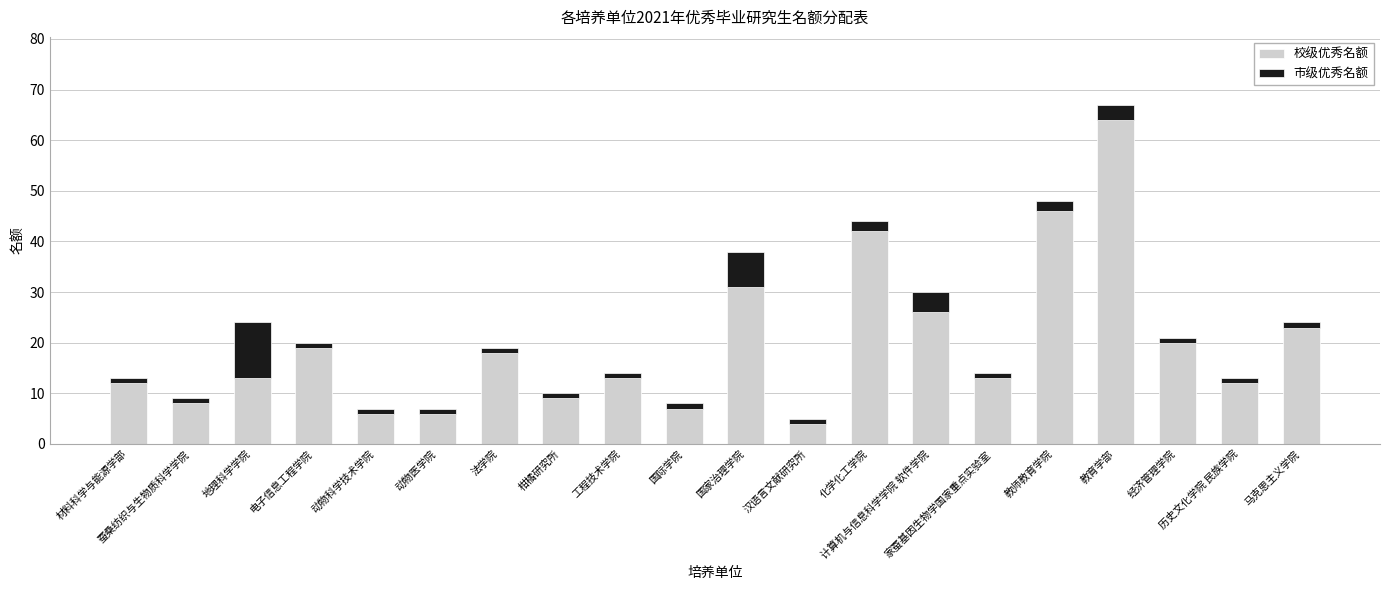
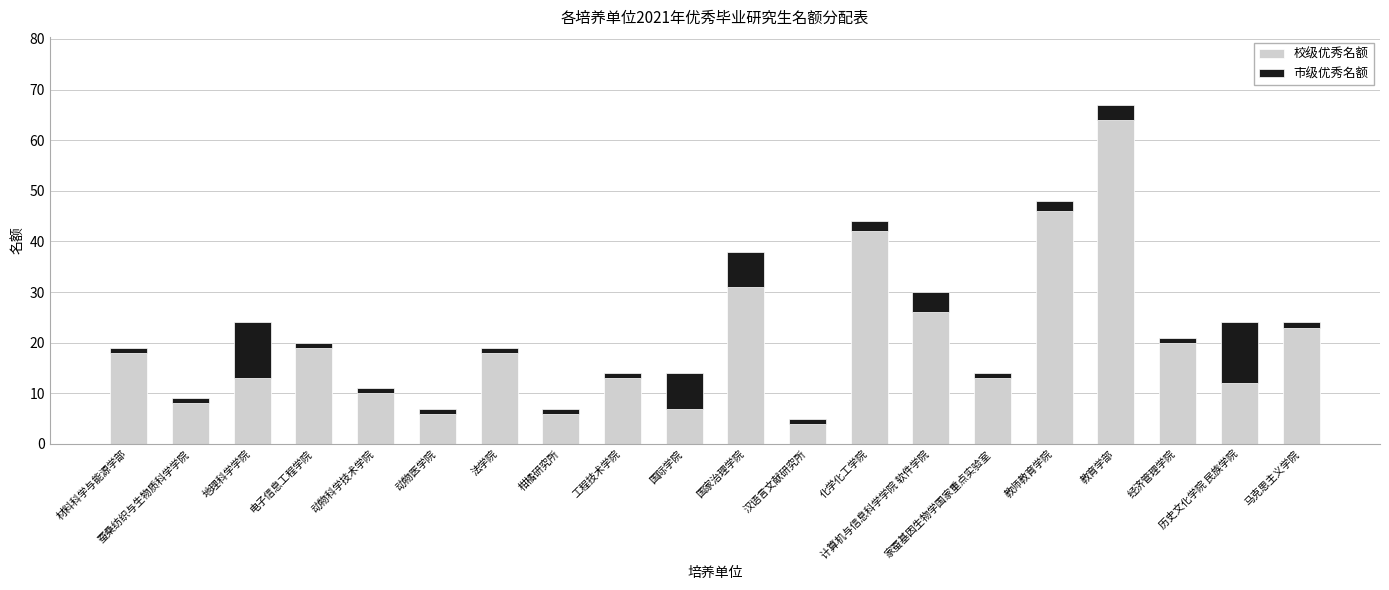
校级优秀名额, 材料科学与能源学部: 12 -> 18
校级优秀名额, 动物科学技术学院: 6 -> 10
校级优秀名额, 柑橘研究所: 9 -> 6
市级优秀名额, 国际学院: 1 -> 7
市级优秀名额, 历史文化学院 民族学院: 1 -> 12
